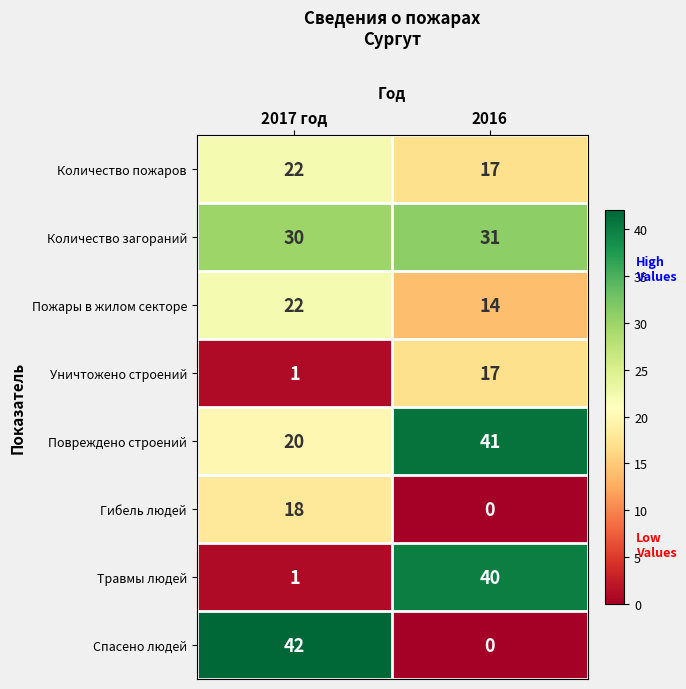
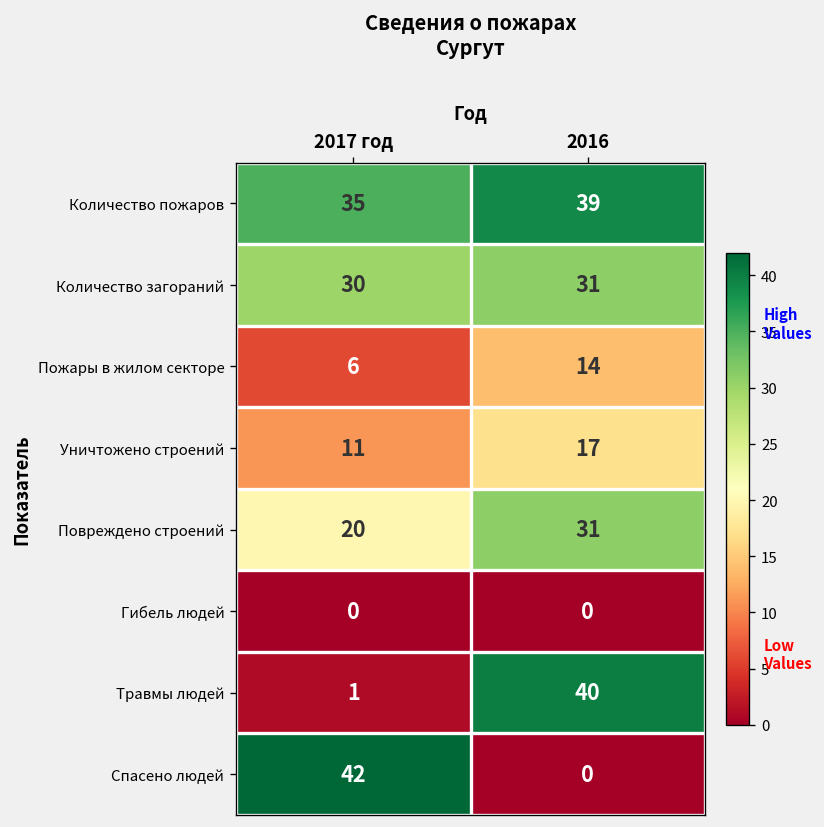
Количество пожаров, 2017 год: 22 -> 35
Количество пожаров, 2016: 17 -> 39
Пожары в жилом секторе, 2017 год: 22 -> 6
Уничтожено строений, 2017 год: 1 -> 11
Повреждено строений, 2016: 41 -> 31
Гибель людей, 2017 год: 18 -> 0
